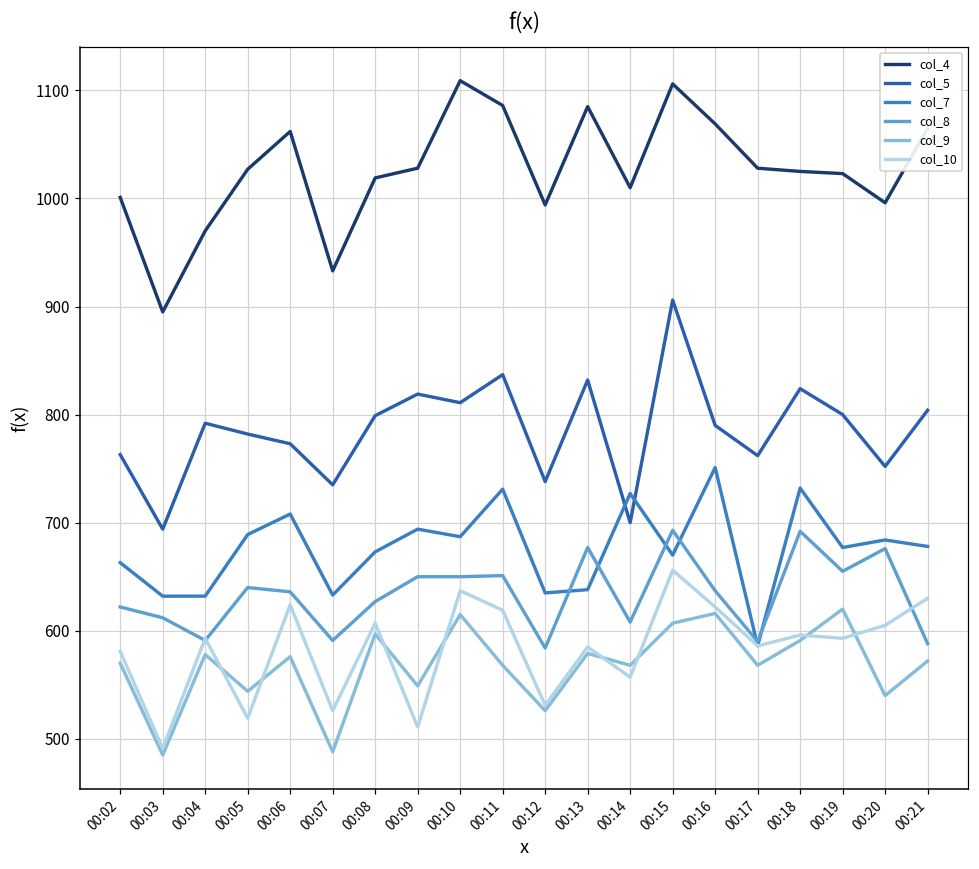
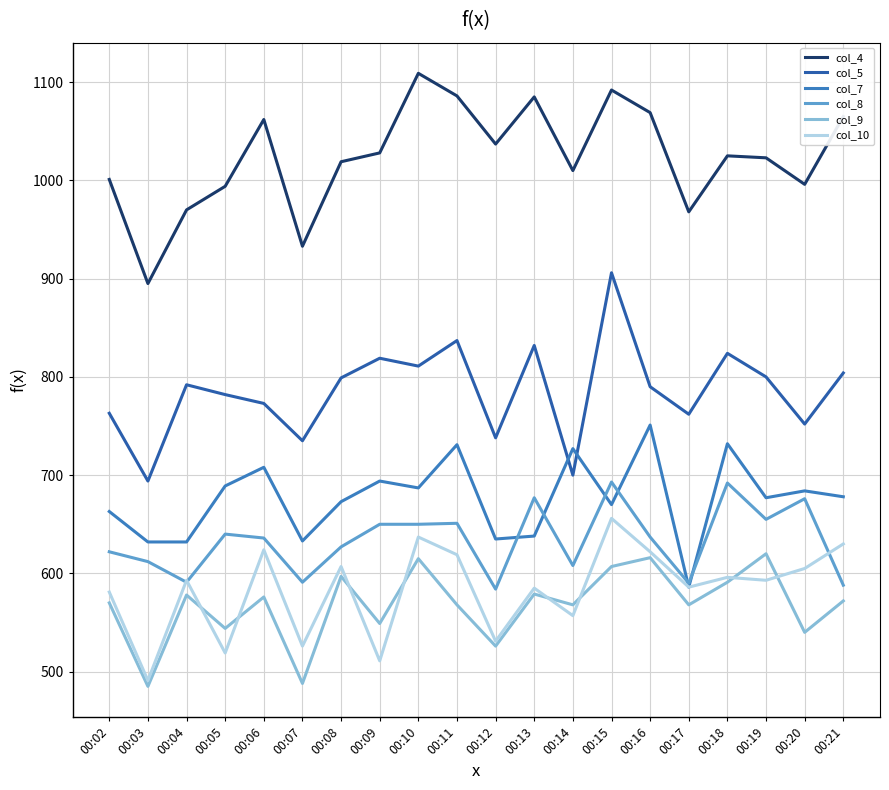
col_4, 00:05: 1030 -> 990
col_4, 00:12: 990 -> 1040
col_4, 00:15: 1110 -> 1090
col_4, 00:17: 1030 -> 970
